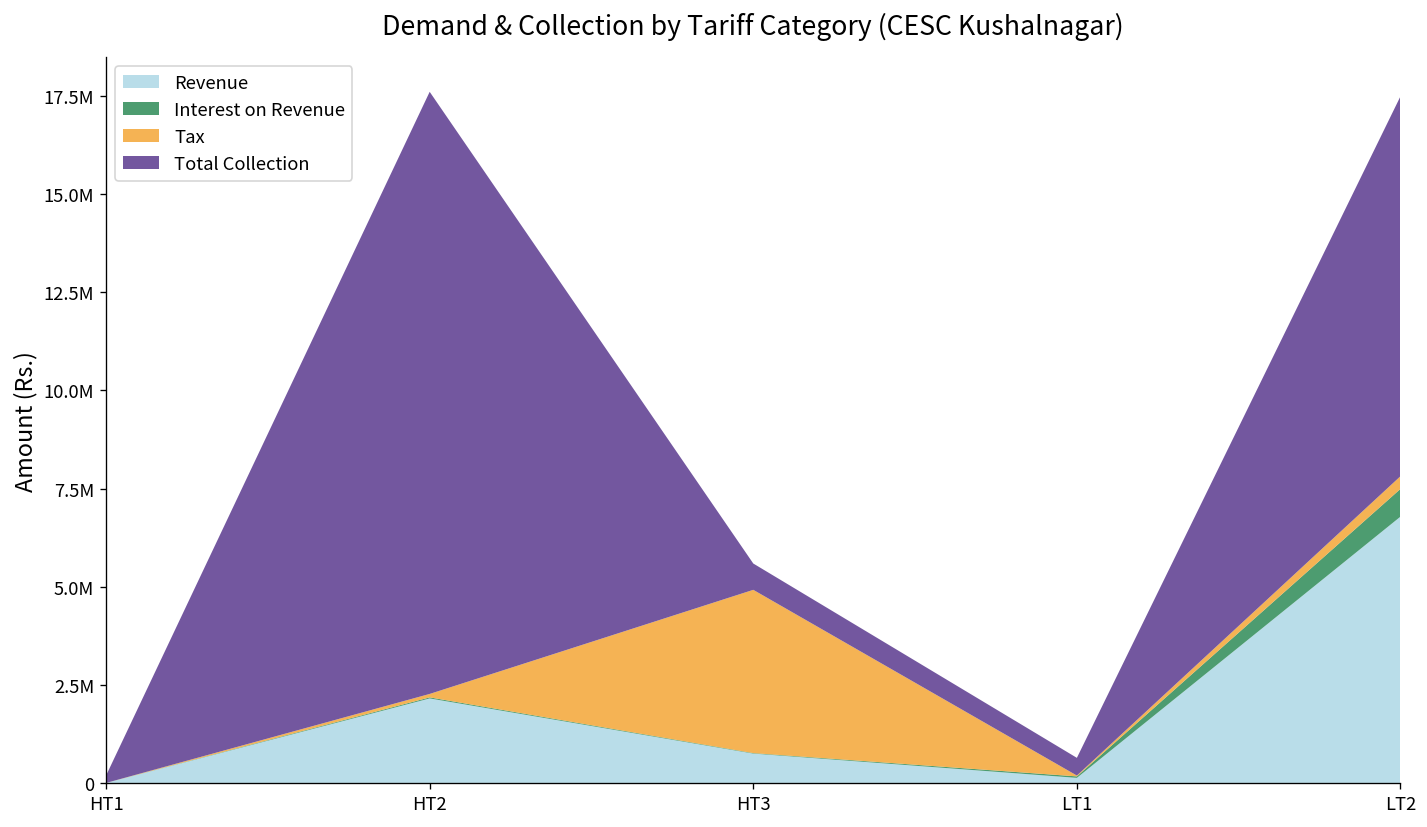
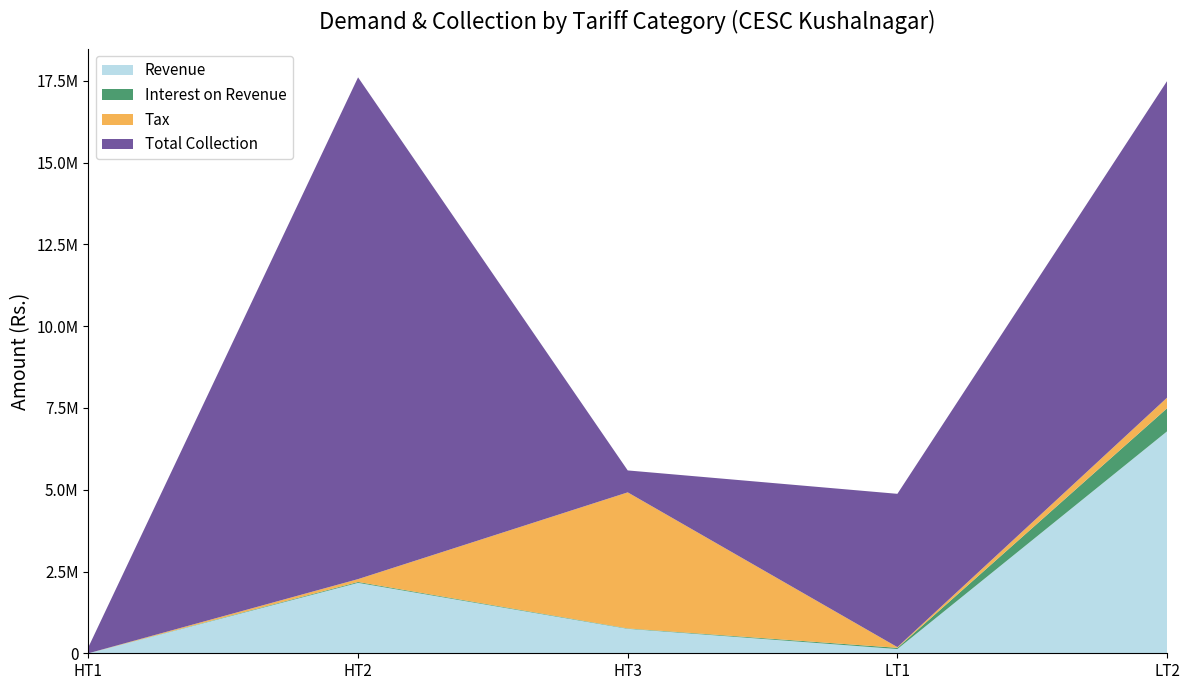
Total Collection, LT1: 500000 -> 4700000
